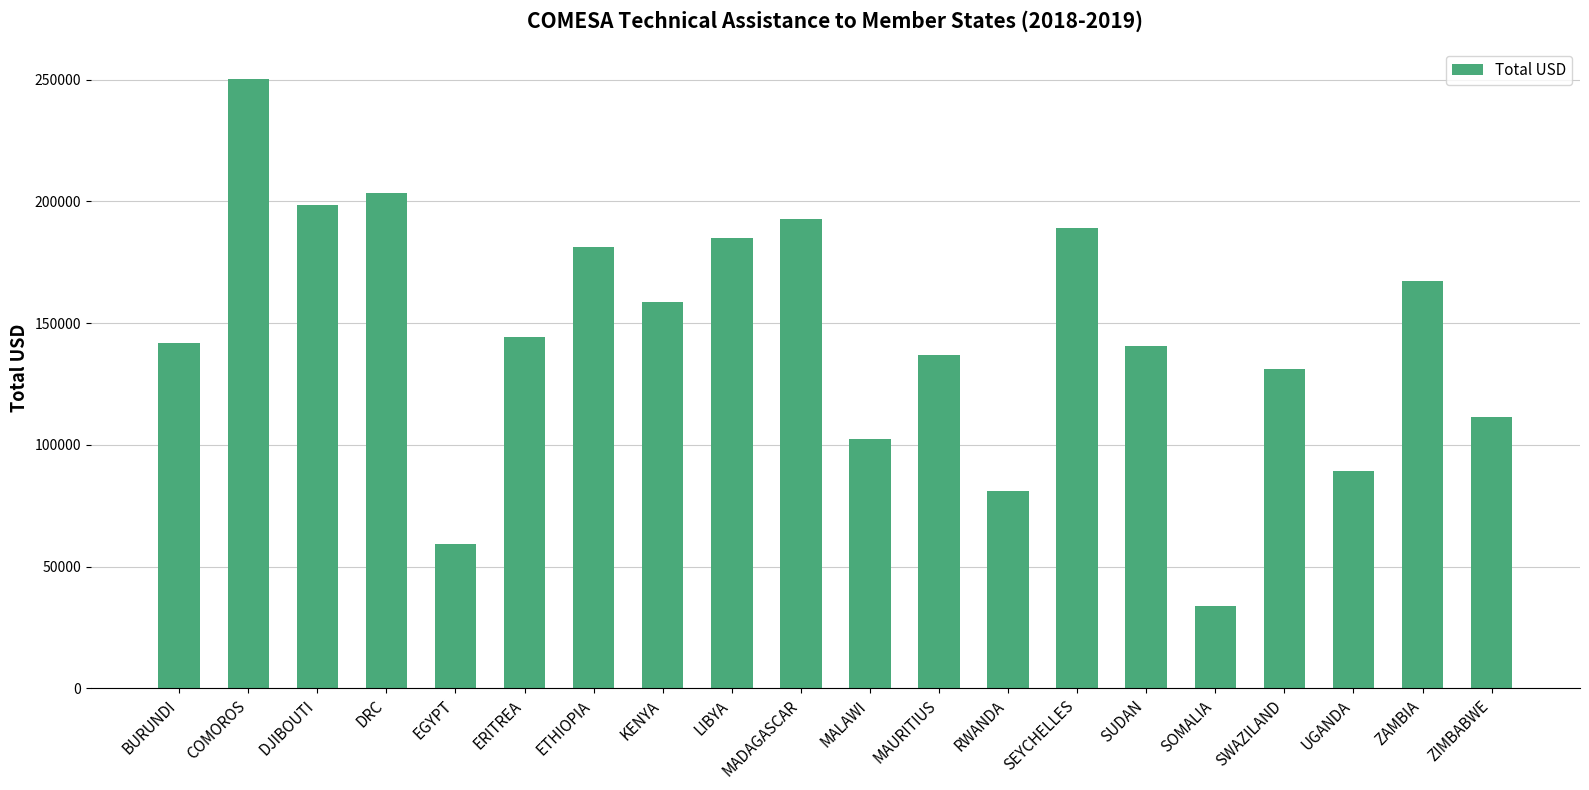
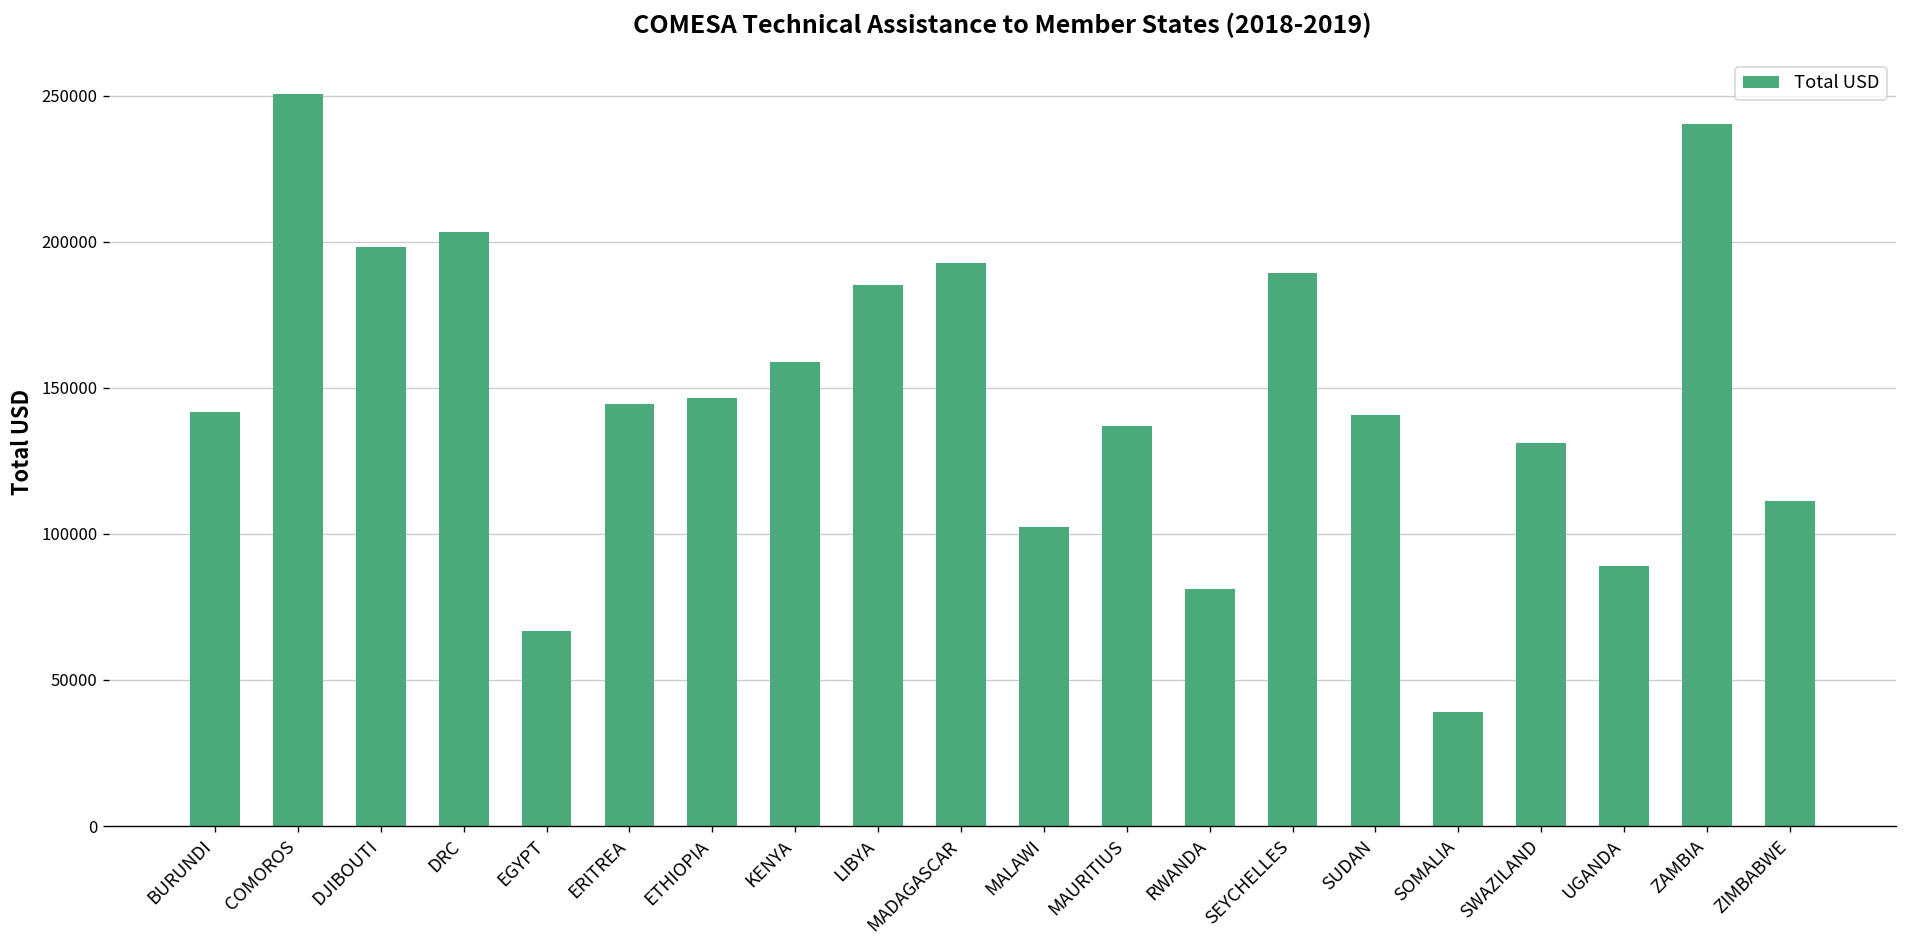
EGYPT: 59000 -> 67000
ETHIOPIA: 181000 -> 147000
SOMALIA: 34000 -> 39000
ZAMBIA: 167000 -> 240000
